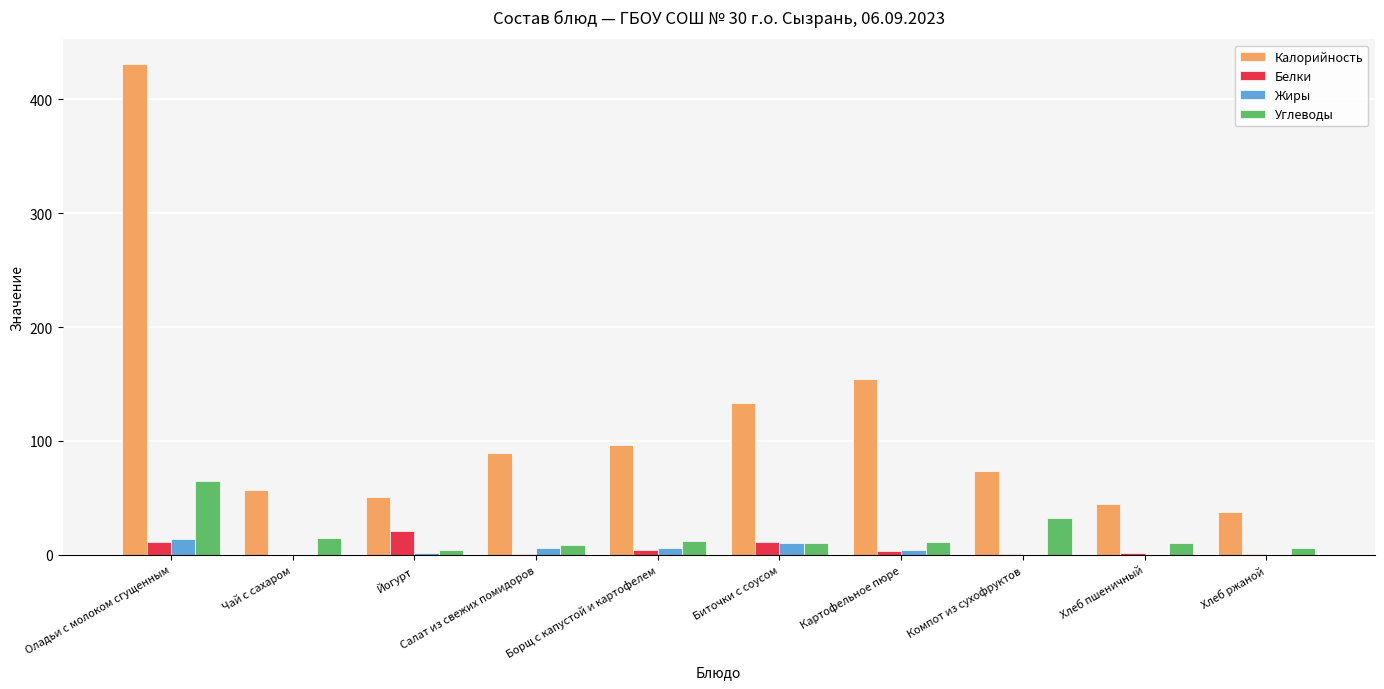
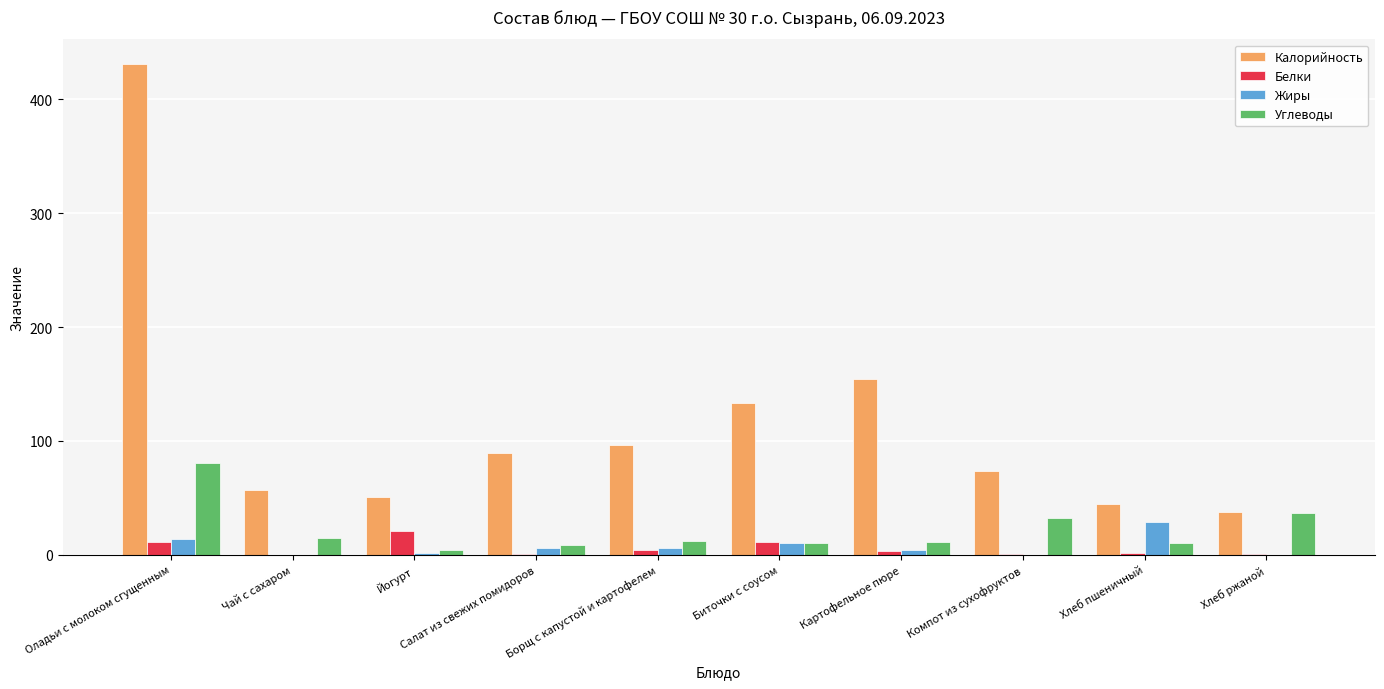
Углеводы, Оладьи с молоком сгущенным: 65 -> 81
Жиры, Хлеб пшеничный: 0 -> 29
Углеводы, Хлеб ржаной: 6 -> 37
